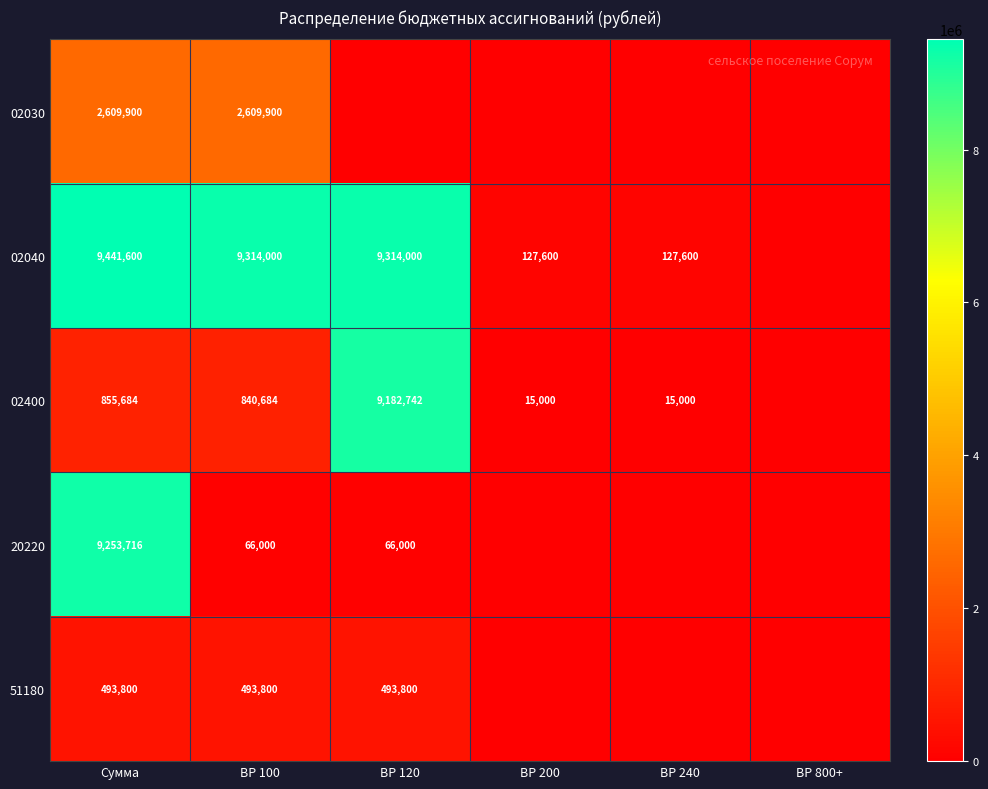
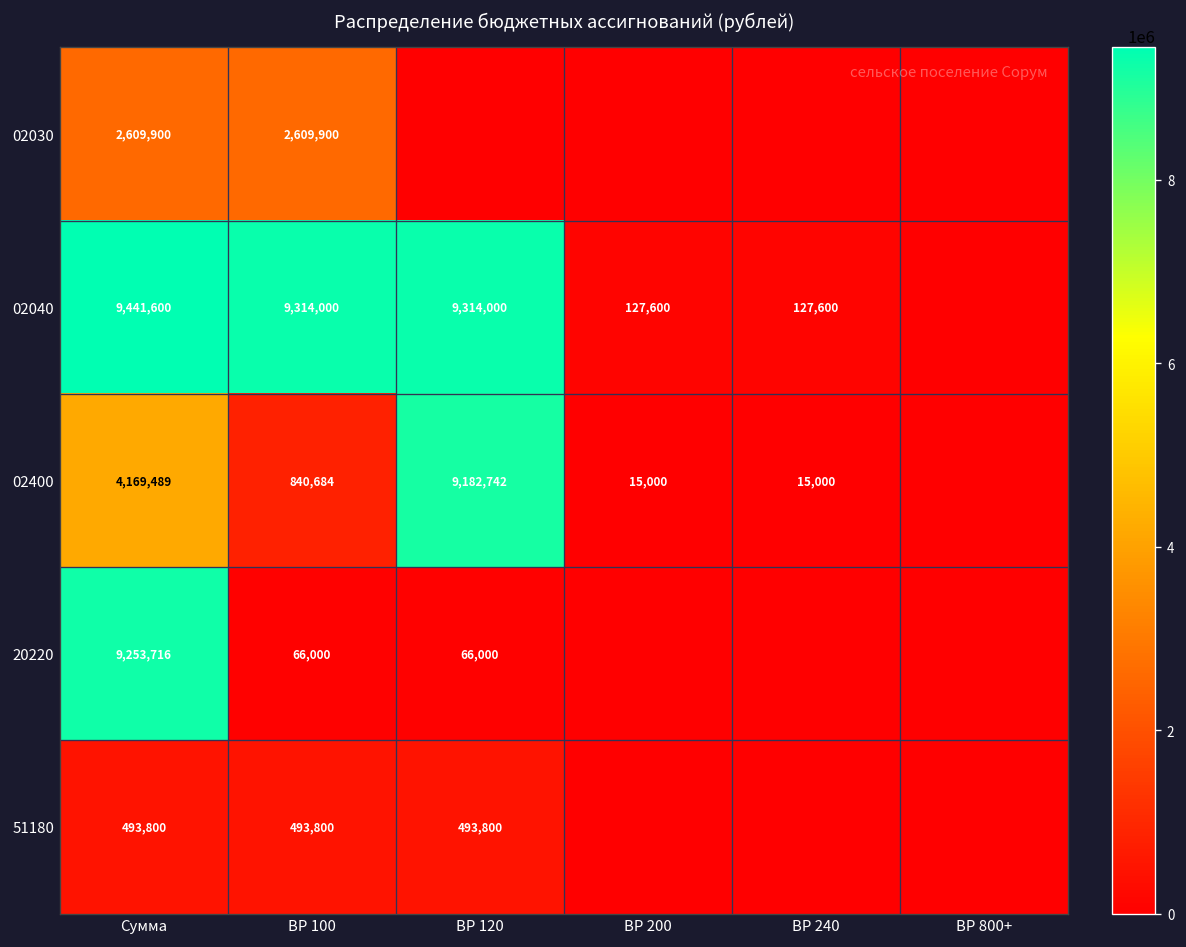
02400, Сумма: 855,684 -> 4,169,489
